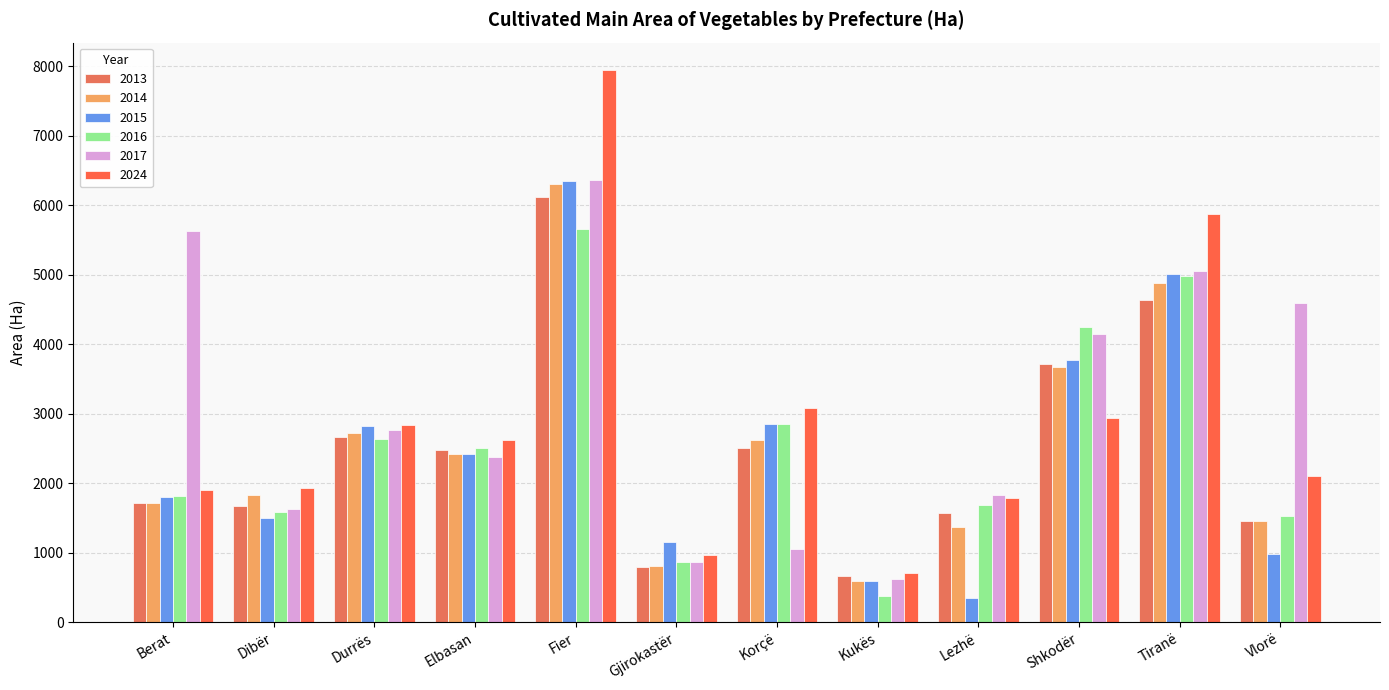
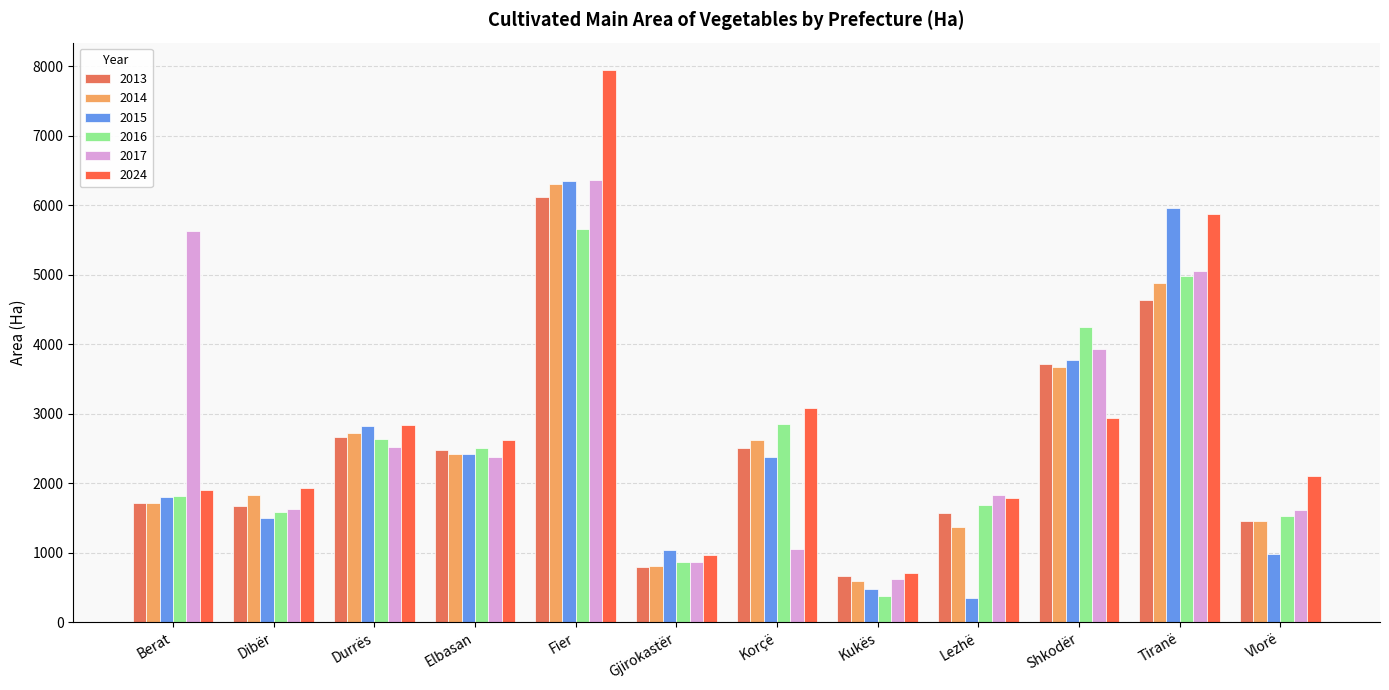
2017, Durrës: 2800 -> 2500
2015, Gjirokastër: 1200 -> 1000
2015, Korçë: 2900 -> 2400
2015, Kukës: 600 -> 500
2017, Shkodër: 4100 -> 3900
2015, Tiranë: 5000 -> 6000
2017, Vlorë: 4600 -> 1600
